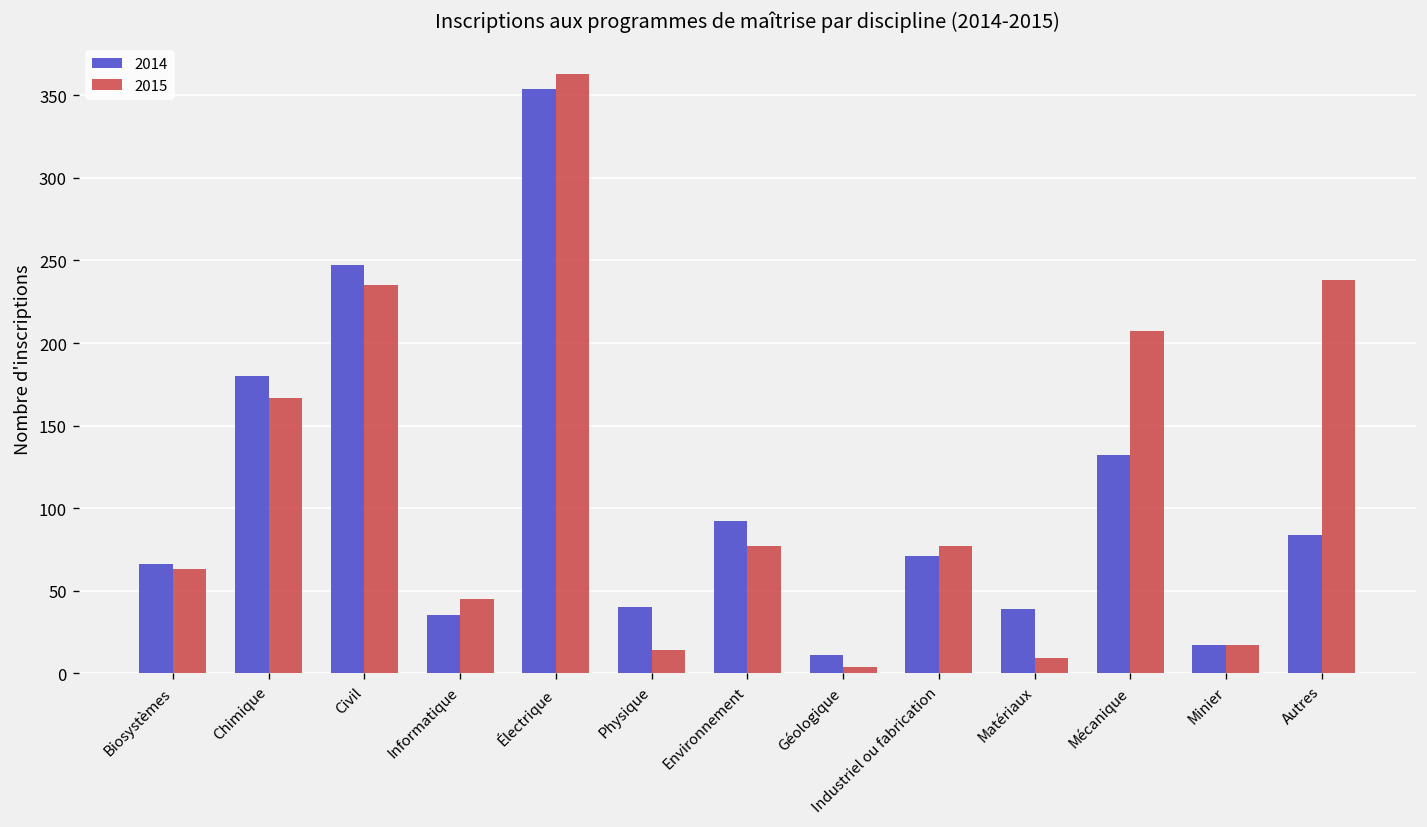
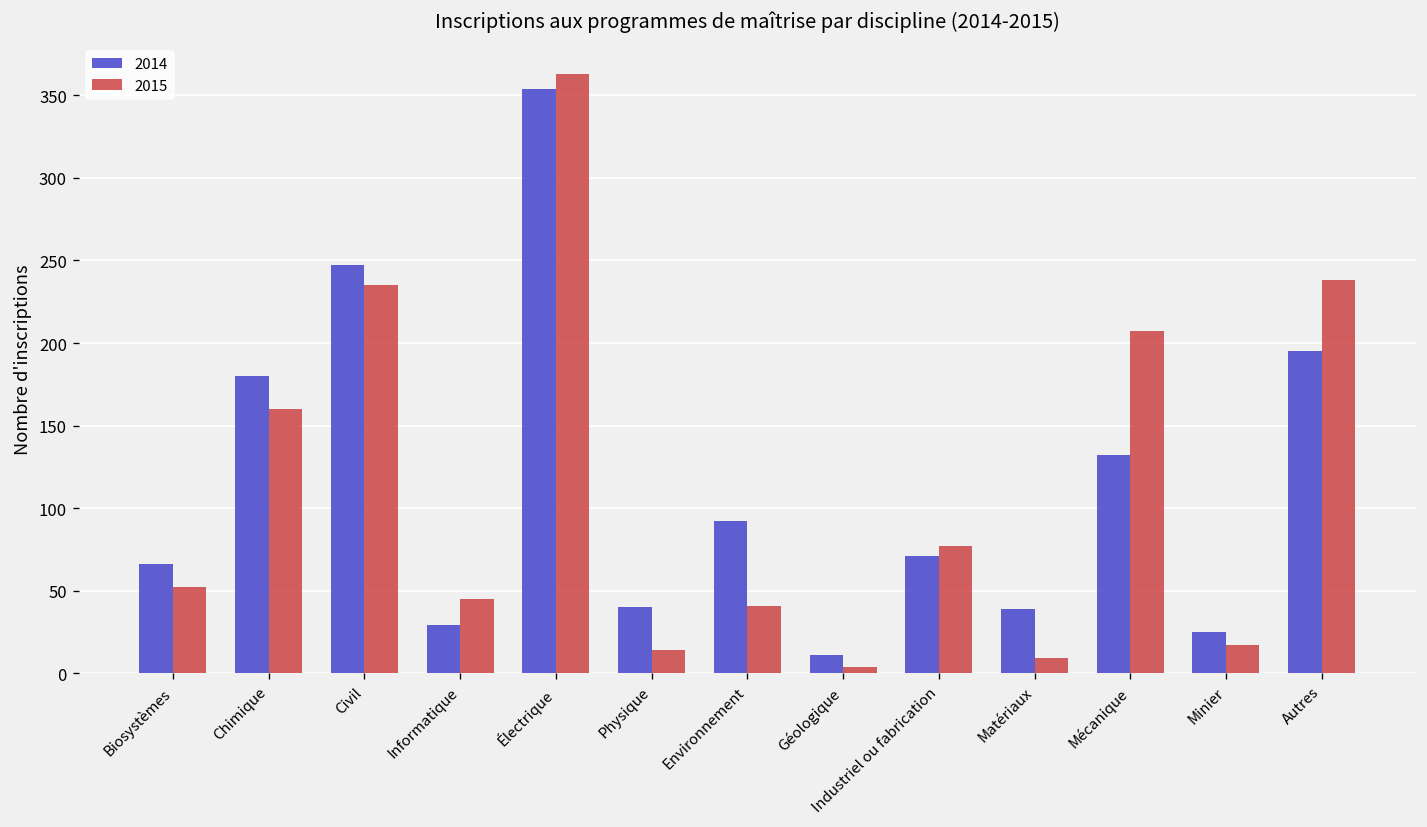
2015, Biosystèmes: 63 -> 52
2015, Chimique: 167 -> 160
2014, Informatique: 35 -> 29
2015, Environnement: 77 -> 41
2014, Minier: 17 -> 25
2014, Autres: 84 -> 195
